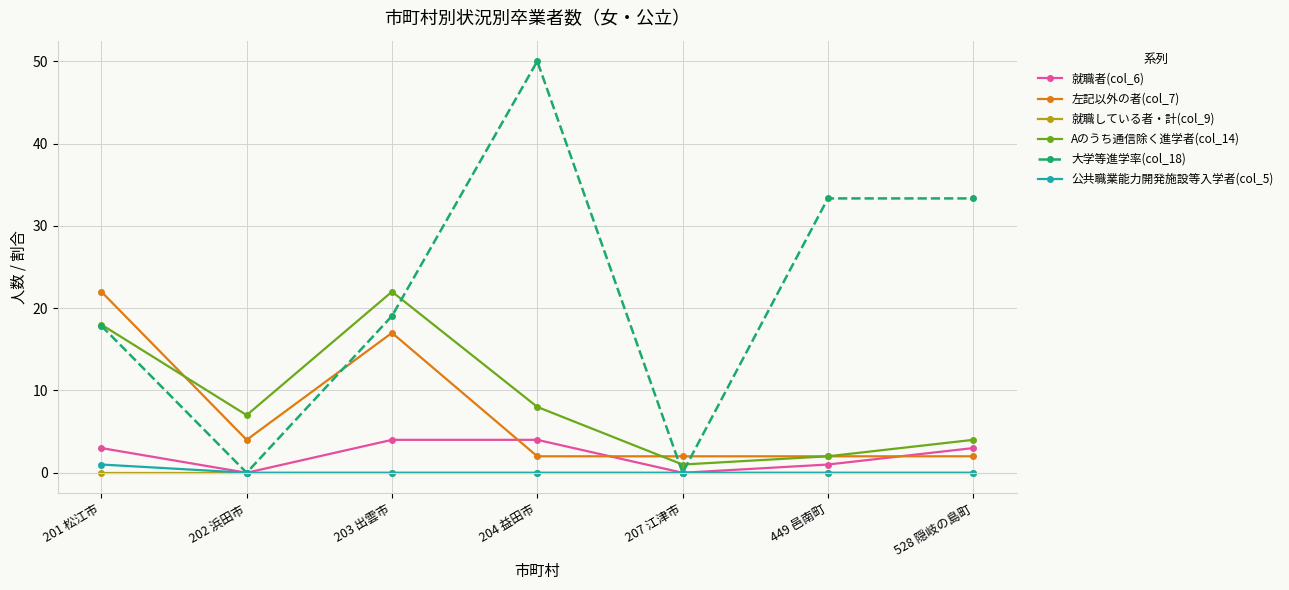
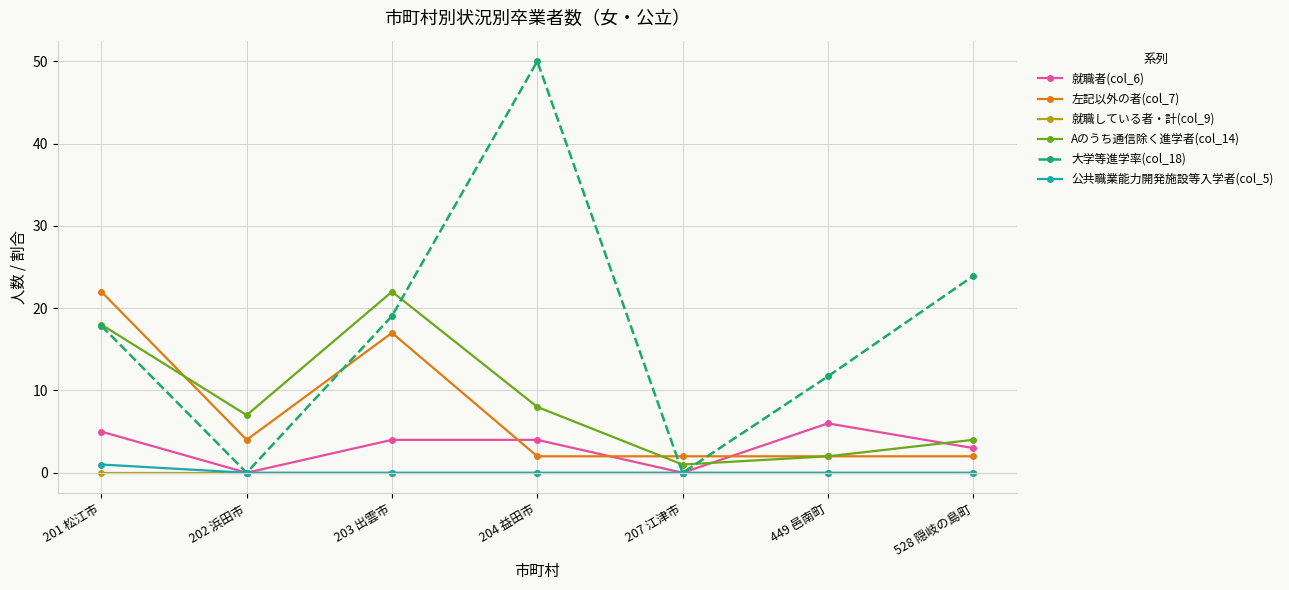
就職者(col_6), 201 松江市: 3 -> 5
就職者(col_6), 449 邑南町: 1 -> 6
大学等進学率(col_18), 449 邑南町: 33 -> 12
大学等進学率(col_18), 528 隠岐の島町: 33 -> 24
